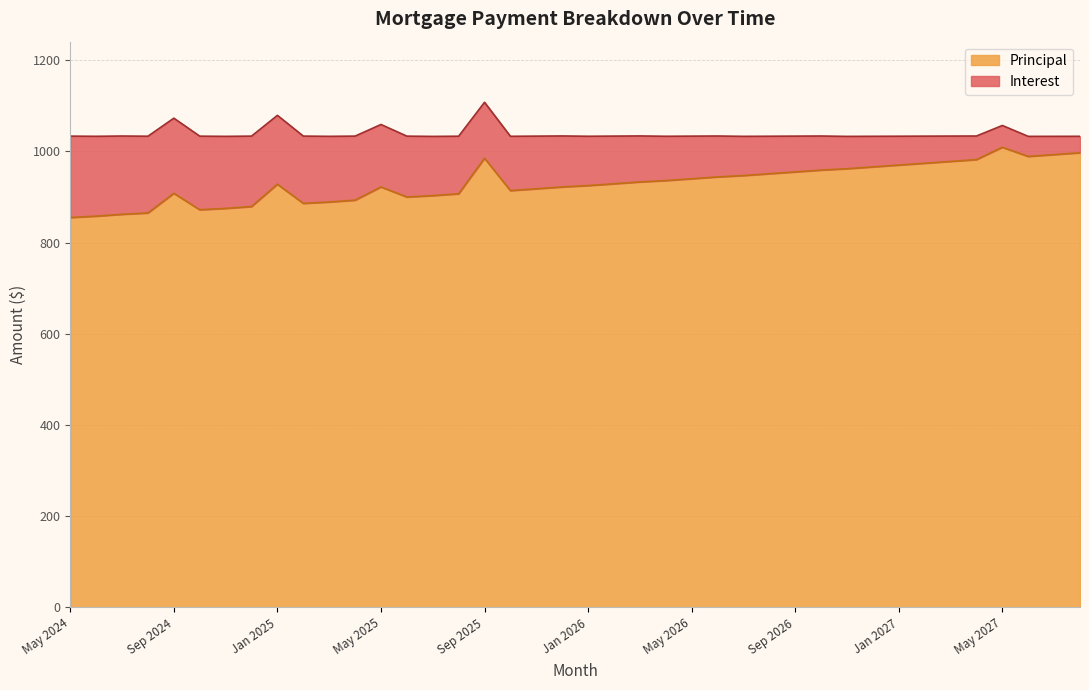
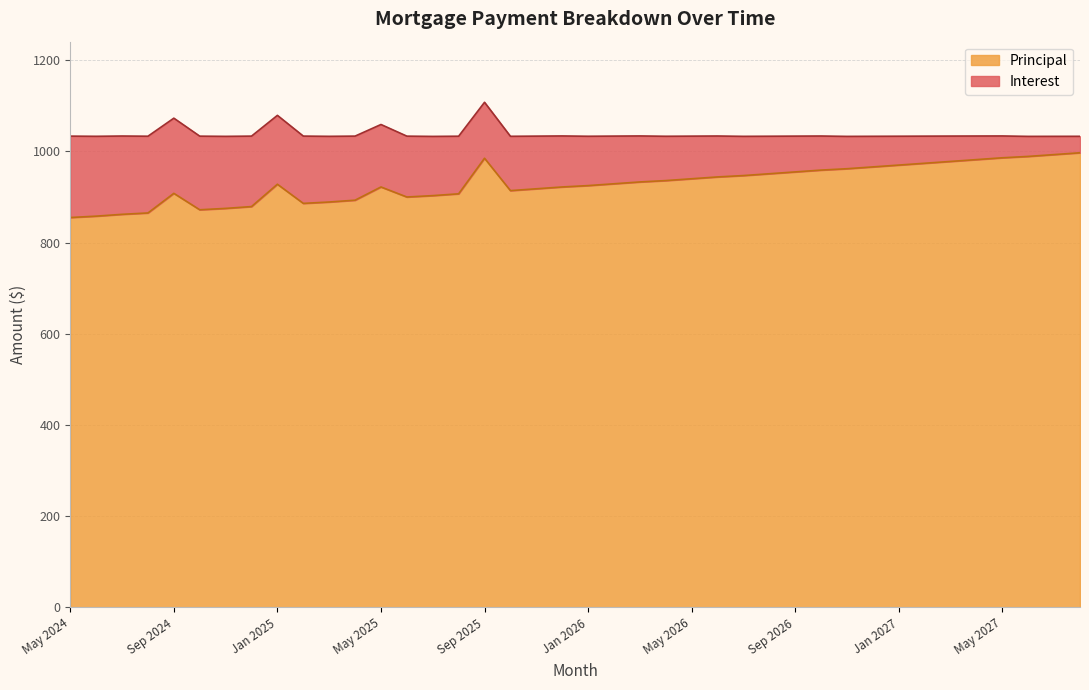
Principal, May 2027: 1010 -> 990
